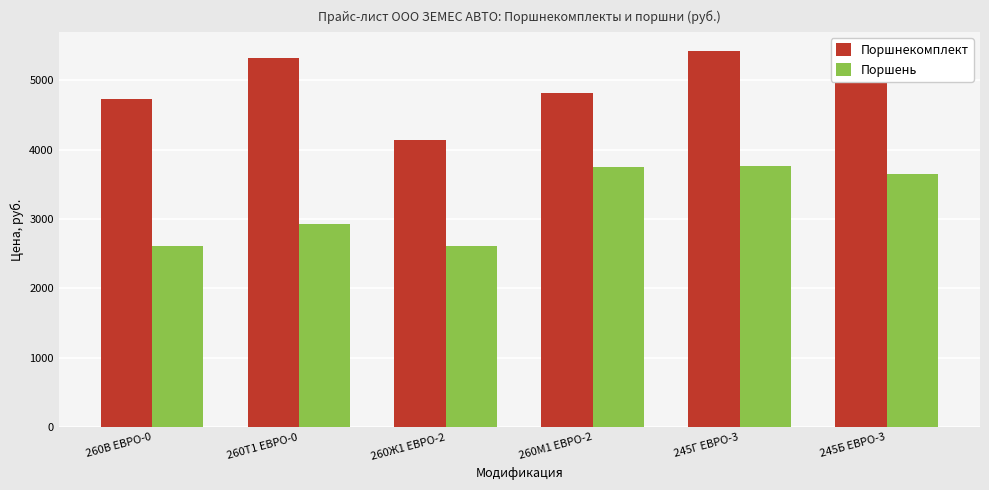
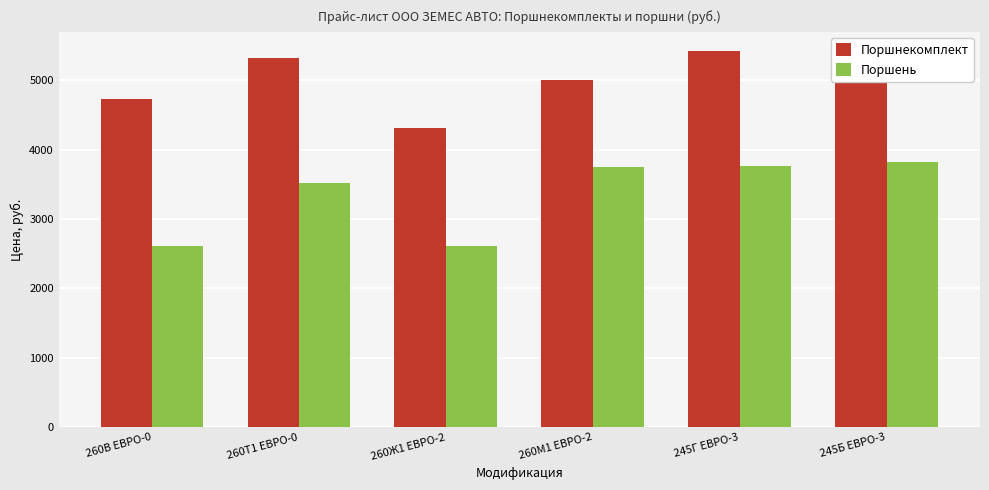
Поршень, 260Т1 ЕВРО-0: 2900 -> 3500
Поршнекомплект, 260Ж1 ЕВРО-2: 4100 -> 4300
Поршнекомплект, 260М1 ЕВРО-2: 4800 -> 5000
Поршень, 245Б ЕВРО-3: 3600 -> 3800
